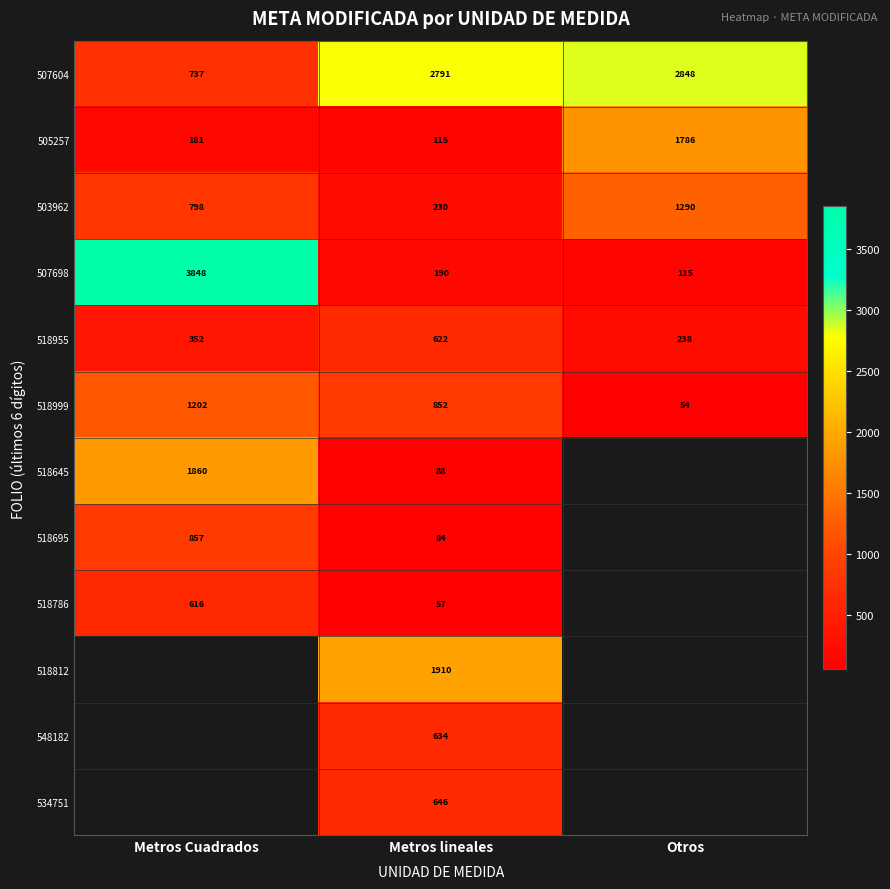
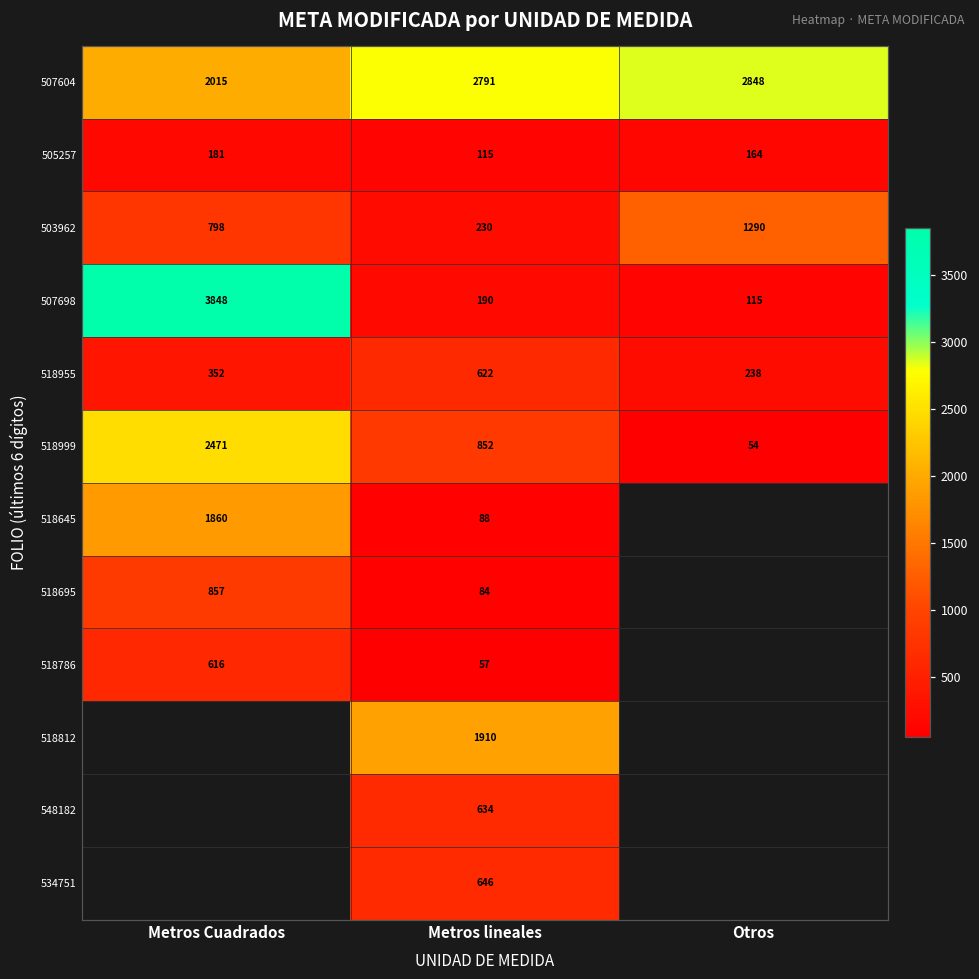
507604, Metros Cuadrados: 737 -> 2015
505257, Otros: 1786 -> 164
518999, Metros Cuadrados: 1202 -> 2471
